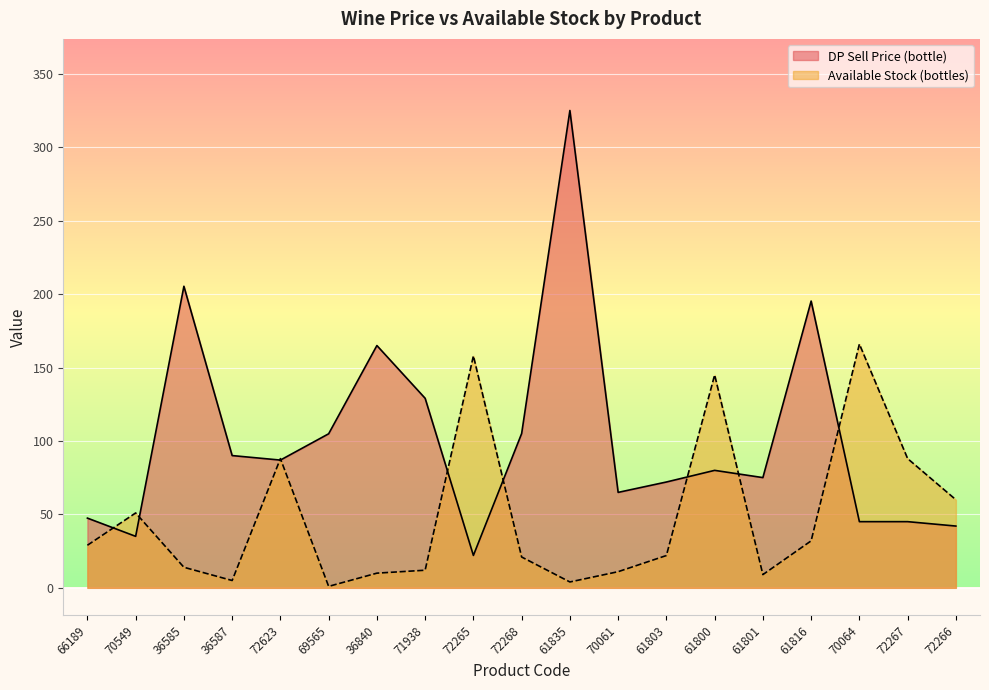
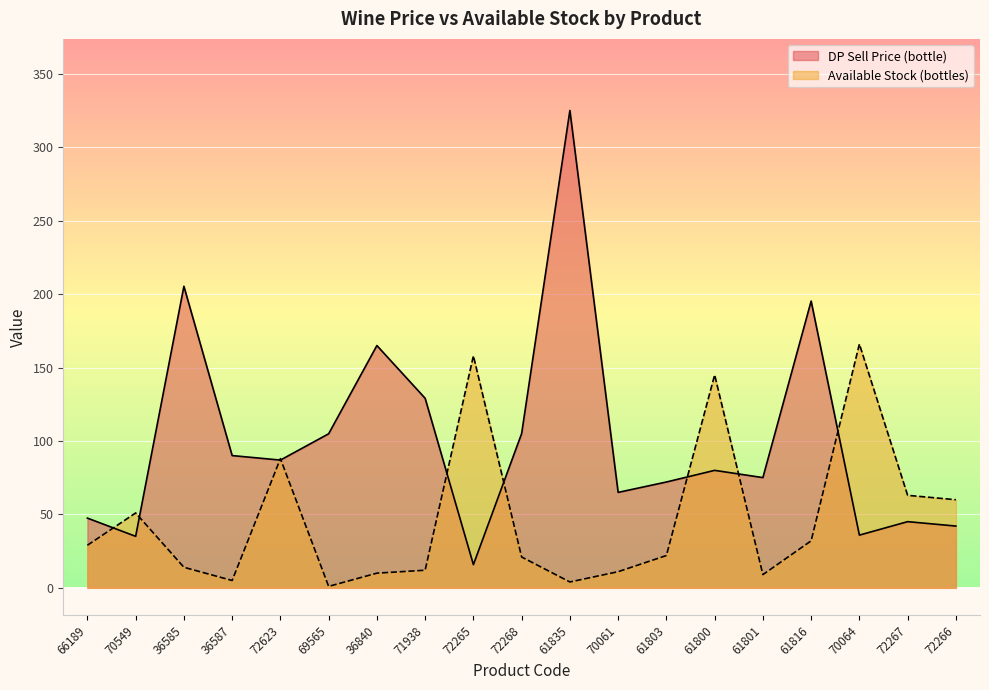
DP Sell Price (bottle), 72265: 22 -> 16
DP Sell Price (bottle), 70064: 45 -> 36
Available Stock (bottles), 72267: 88 -> 63
